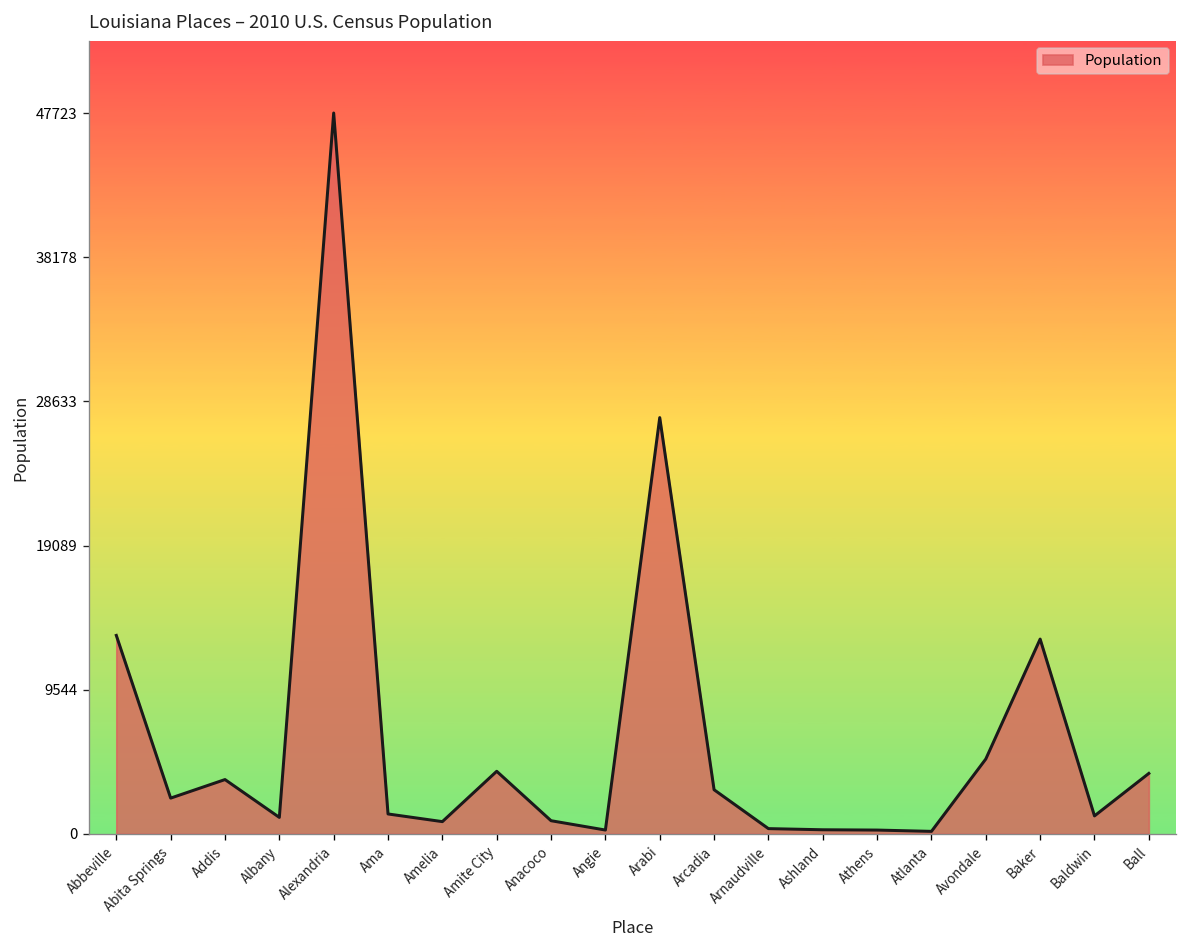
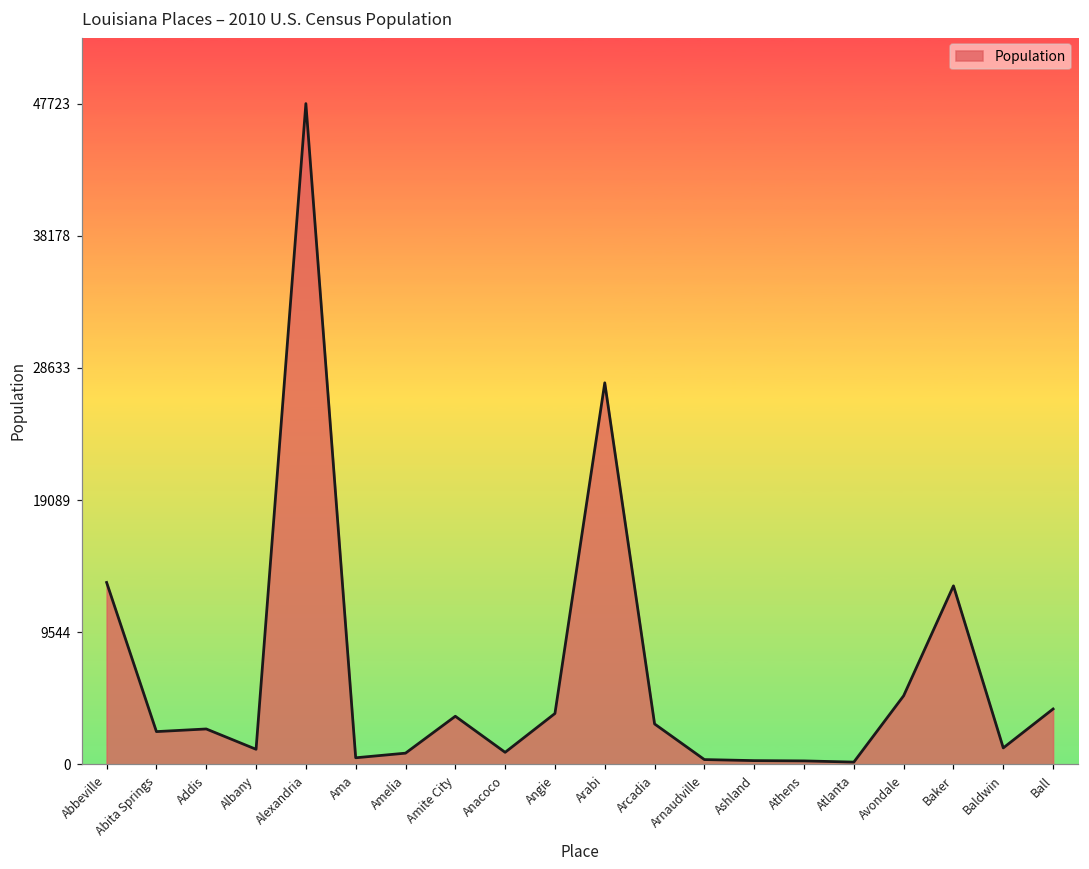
Addis: 3600 -> 2600
Ama: 1300 -> 500
Amite City: 4100 -> 3500
Angie: 300 -> 3700
